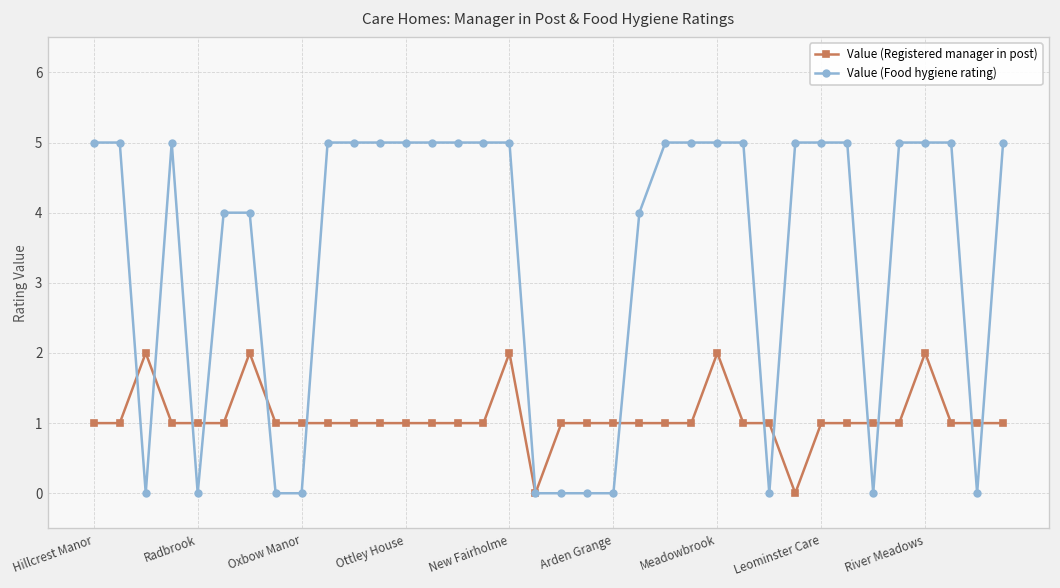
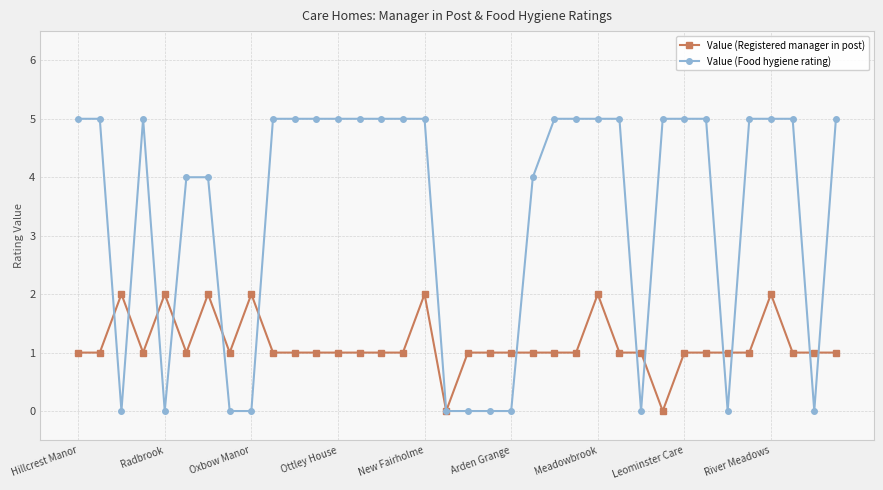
Value (Registered manager in post), Radbrook: 1 -> 2
Value (Registered manager in post), Oxbow Manor: 1 -> 2
